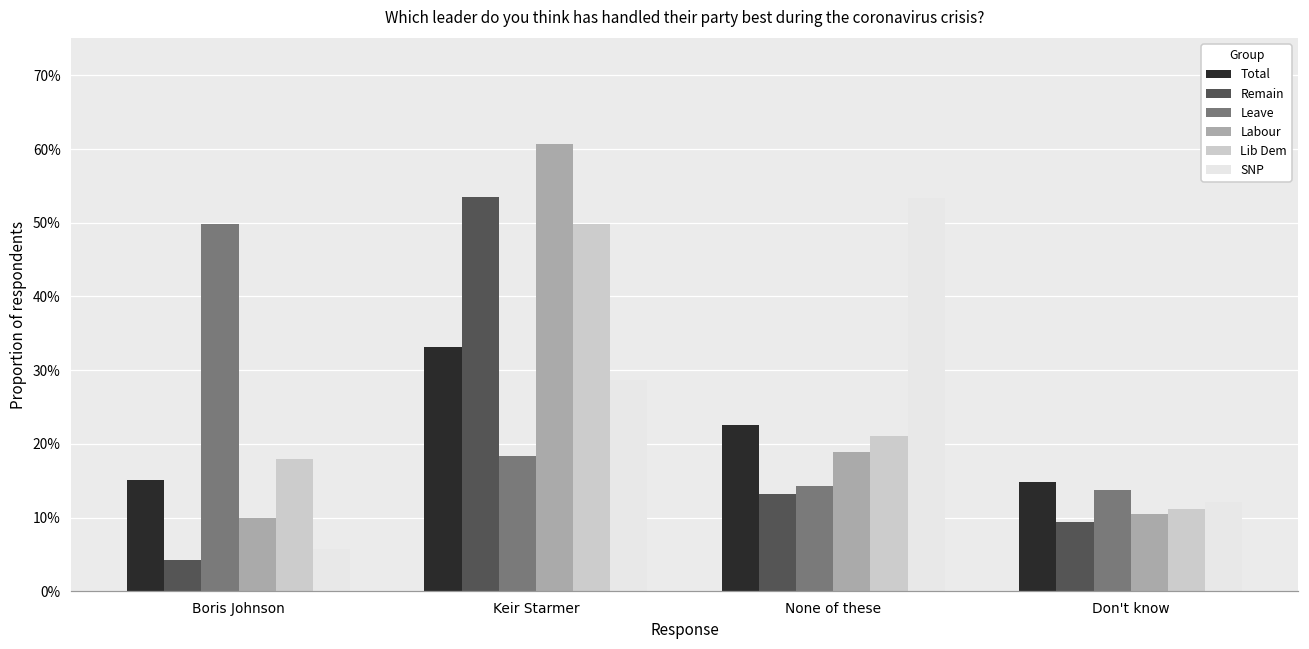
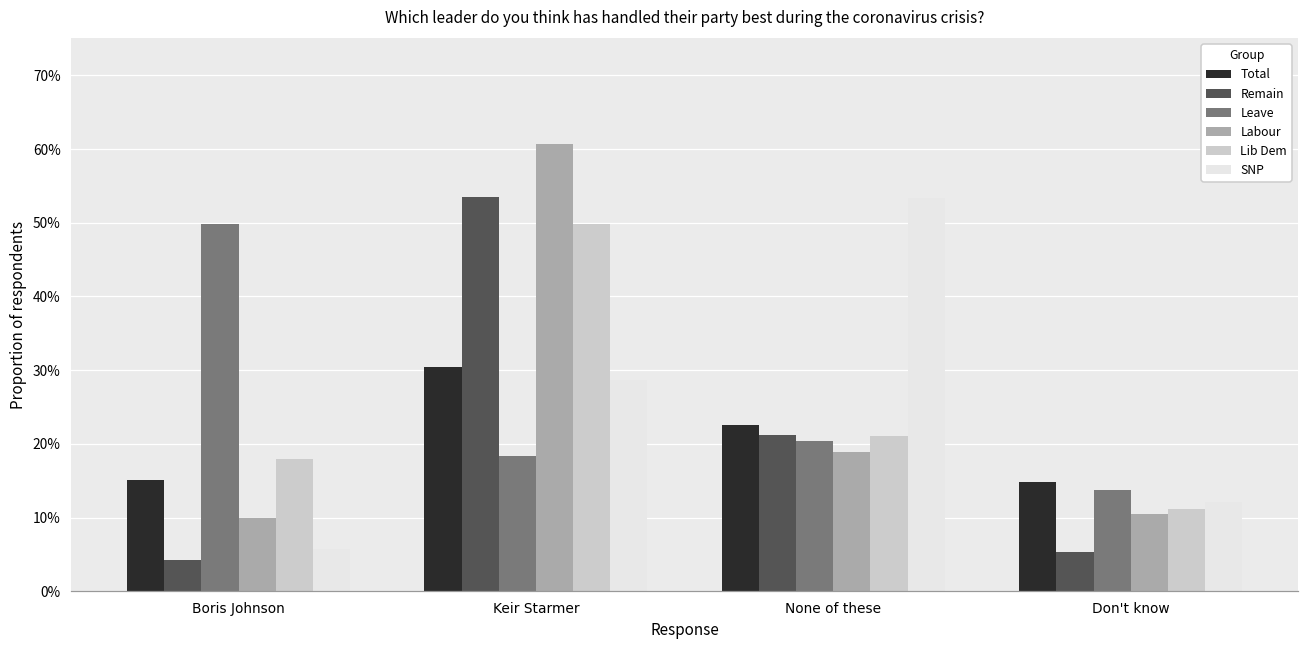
Total, Keir Starmer: 33% -> 30%
Remain, None of these: 13% -> 21%
Leave, None of these: 14% -> 20%
Remain, Don't know: 9% -> 5%
